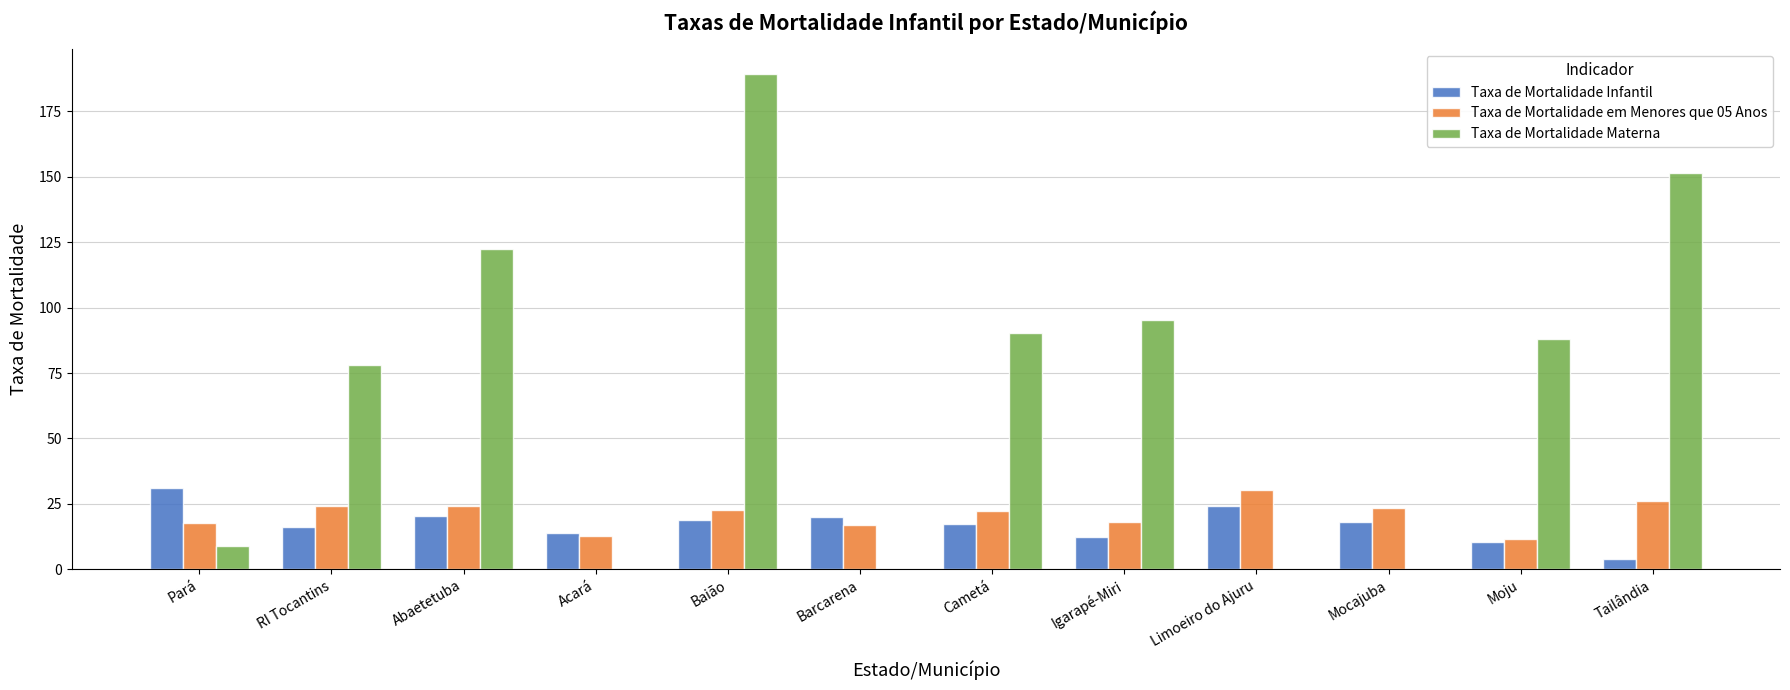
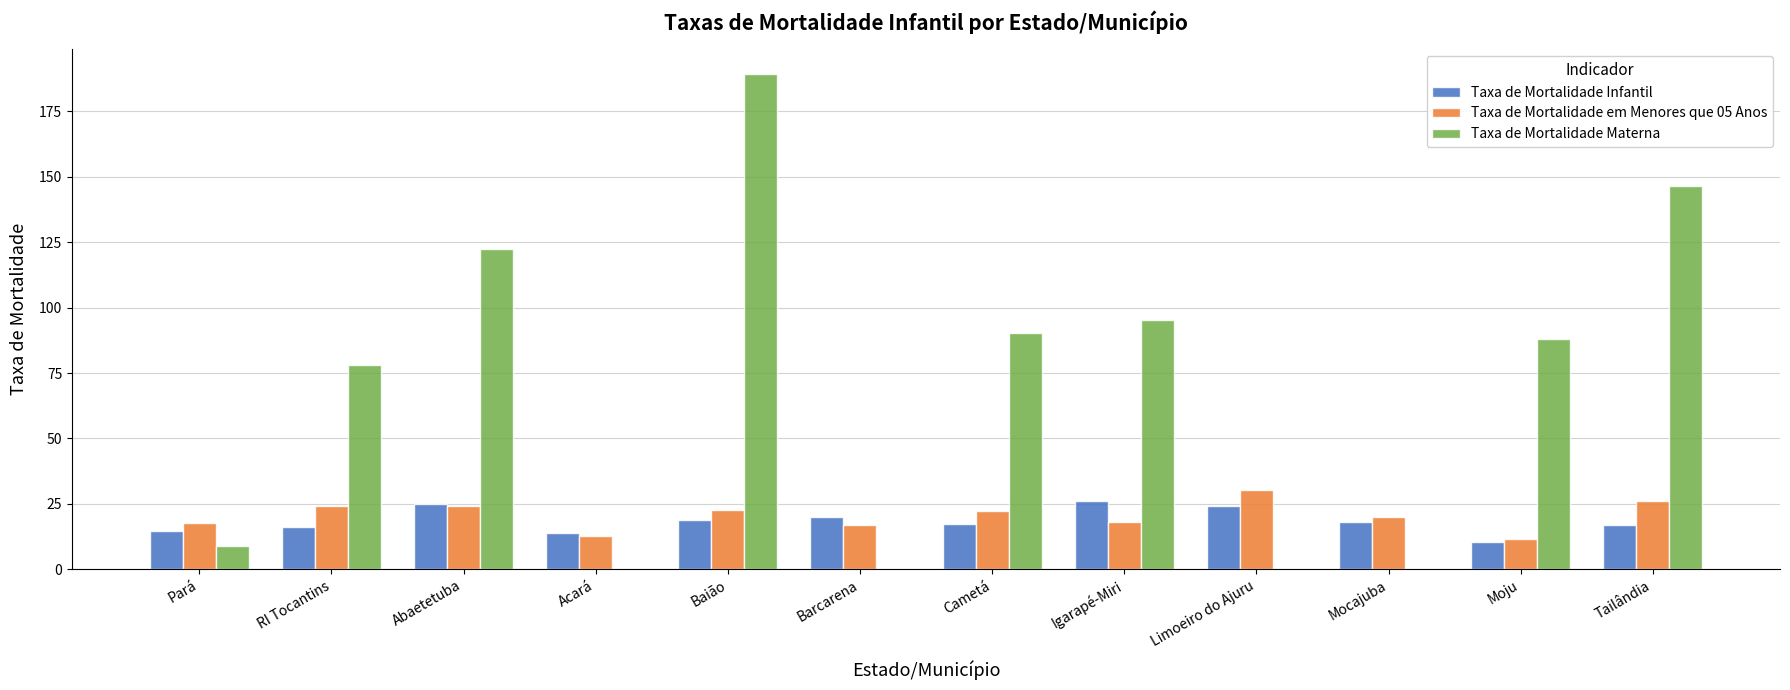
Taxa de Mortalidade Infantil, Pará: 31 -> 15
Taxa de Mortalidade Infantil, Abaetetuba: 20 -> 25
Taxa de Mortalidade Infantil, Igarapé-Miri: 12 -> 26
Taxa de Mortalidade em Menores que 05 Anos, Mocajuba: 23 -> 20
Taxa de Mortalidade Infantil, Tailândia: 4 -> 17
Taxa de Mortalidade Materna, Tailândia: 152 -> 146
